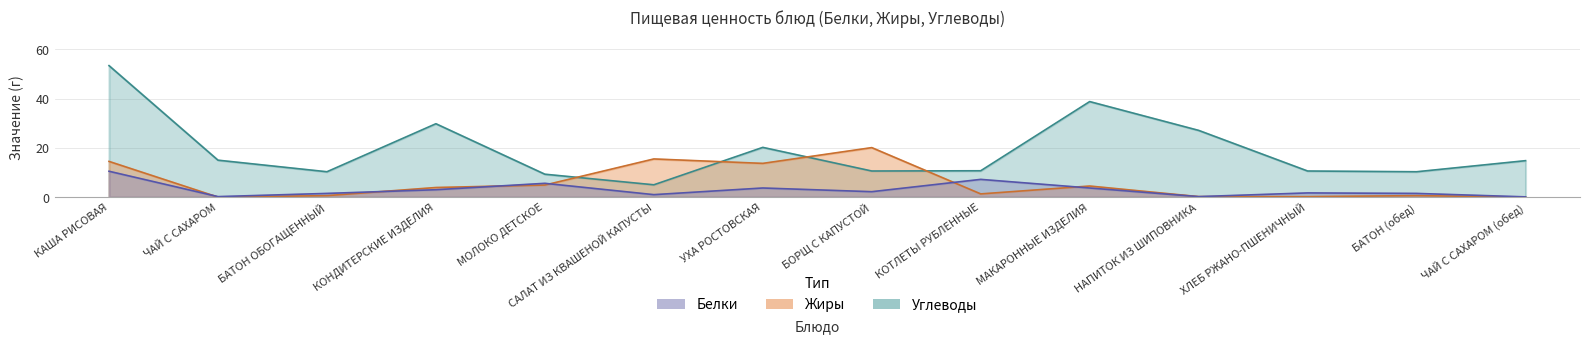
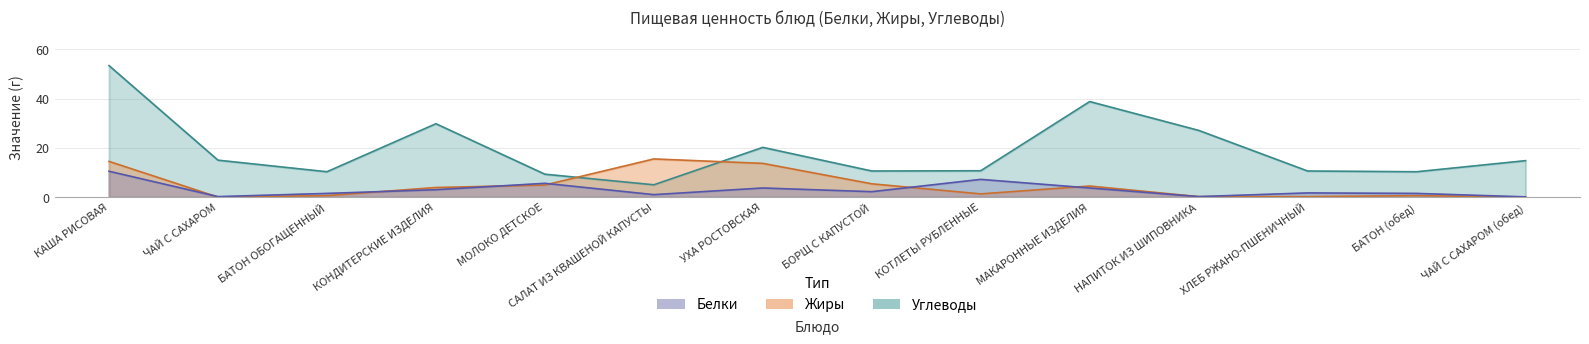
Жиры, БОРЩ С КАПУСТОЙ: 20 -> 5
